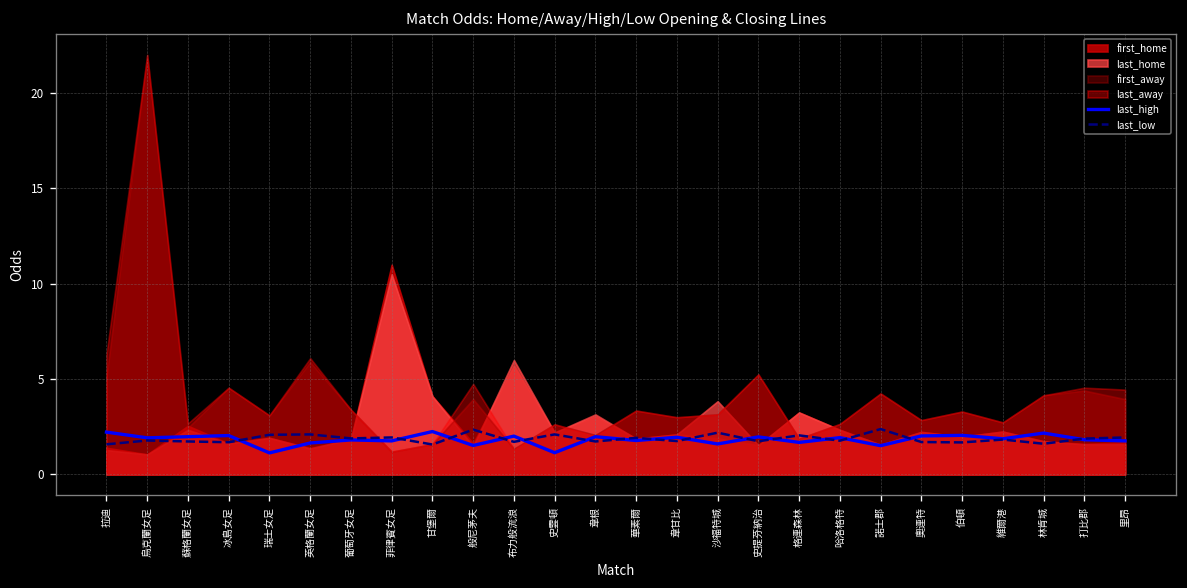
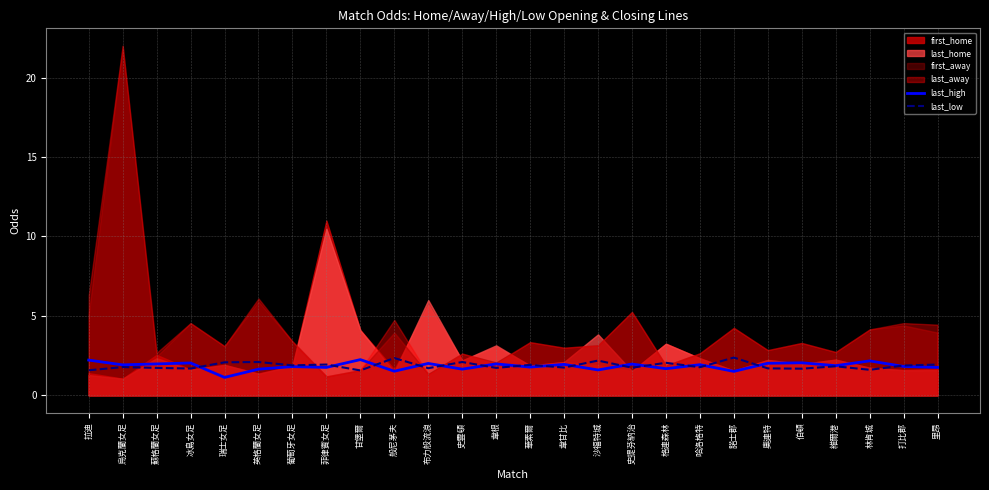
last_high, 史雲頓: 1.1 -> 1.7
